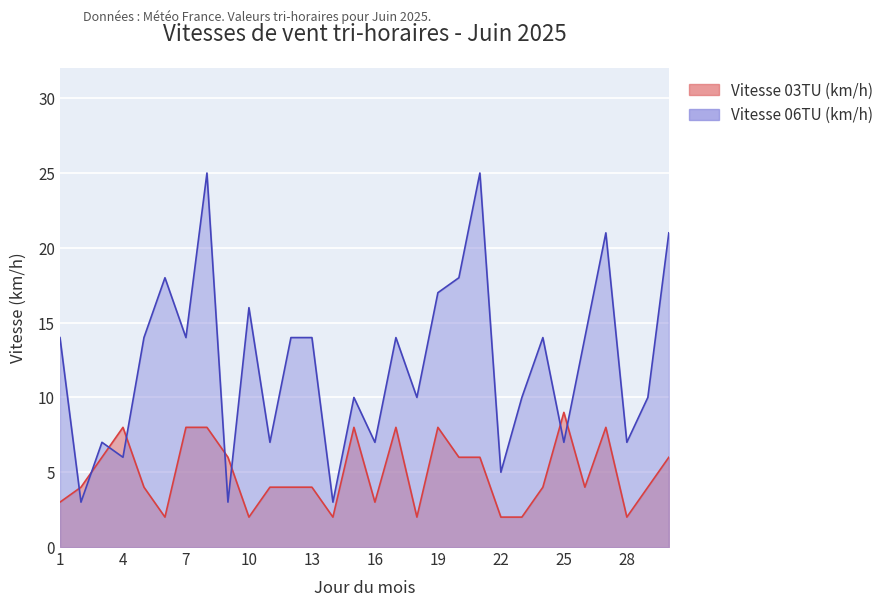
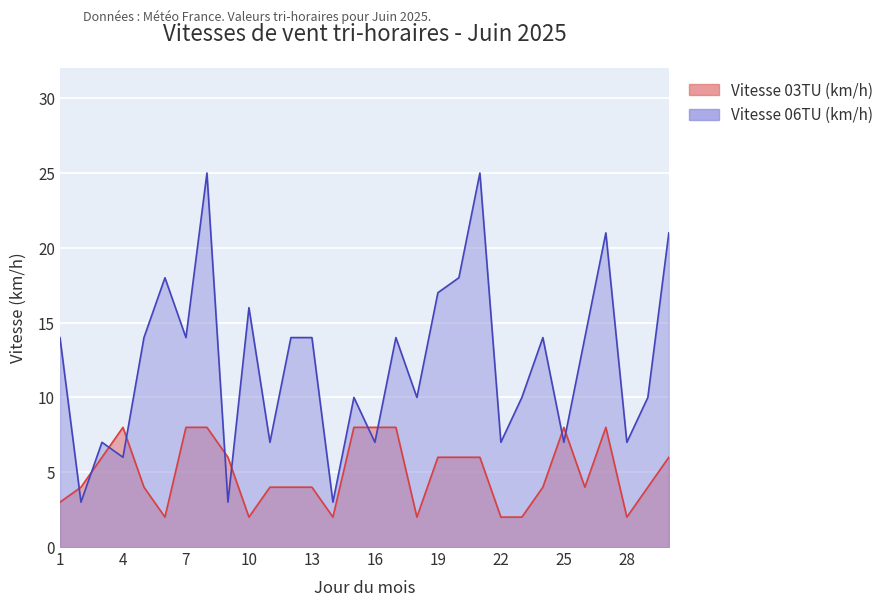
Vitesse 03TU (km/h), 16: 3 -> 8
Vitesse 03TU (km/h), 19: 8 -> 6
Vitesse 06TU (km/h), 22: 5 -> 7
Vitesse 03TU (km/h), 25: 9 -> 8
